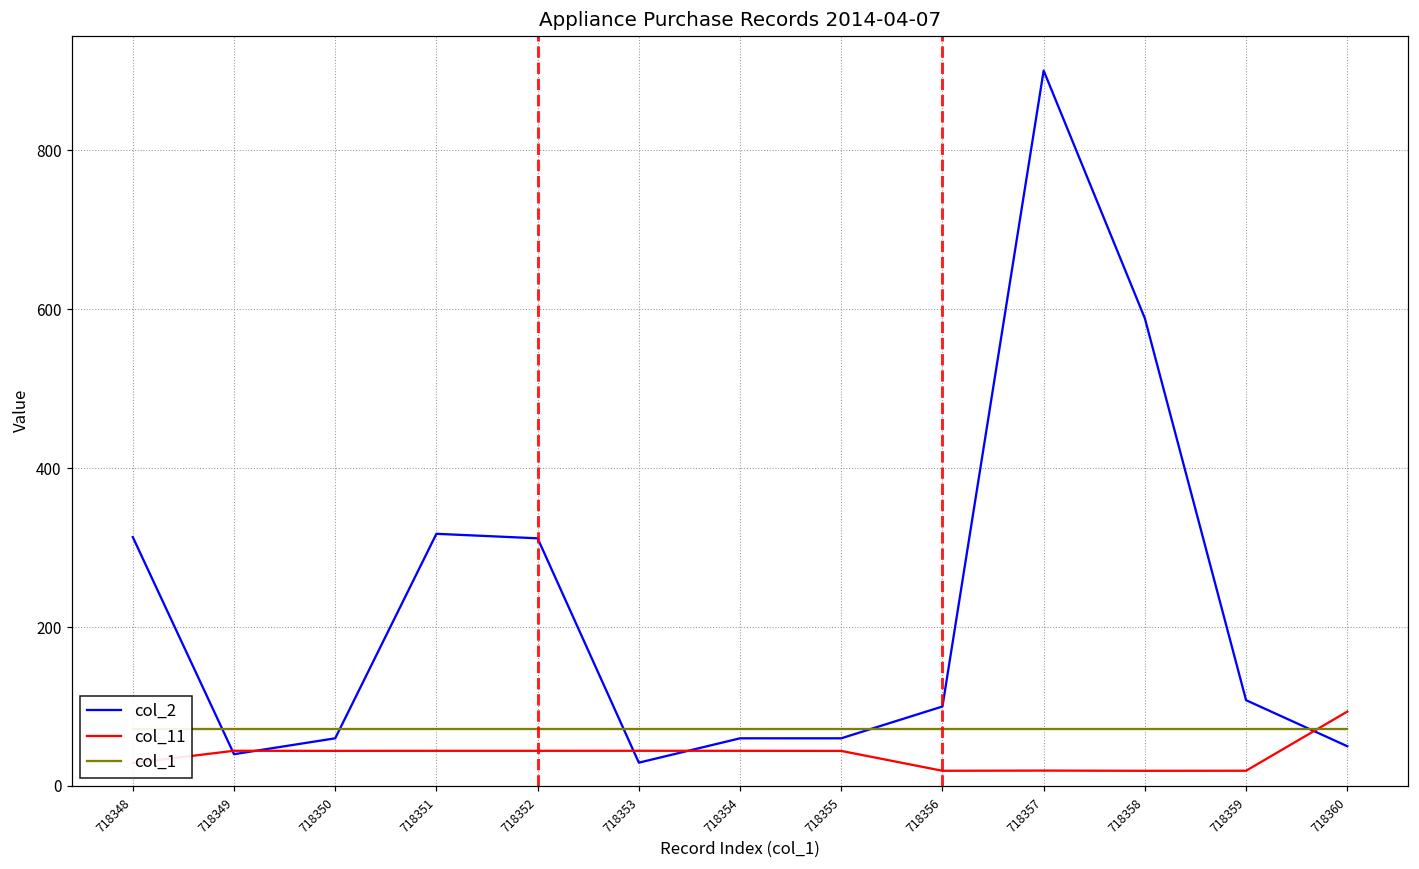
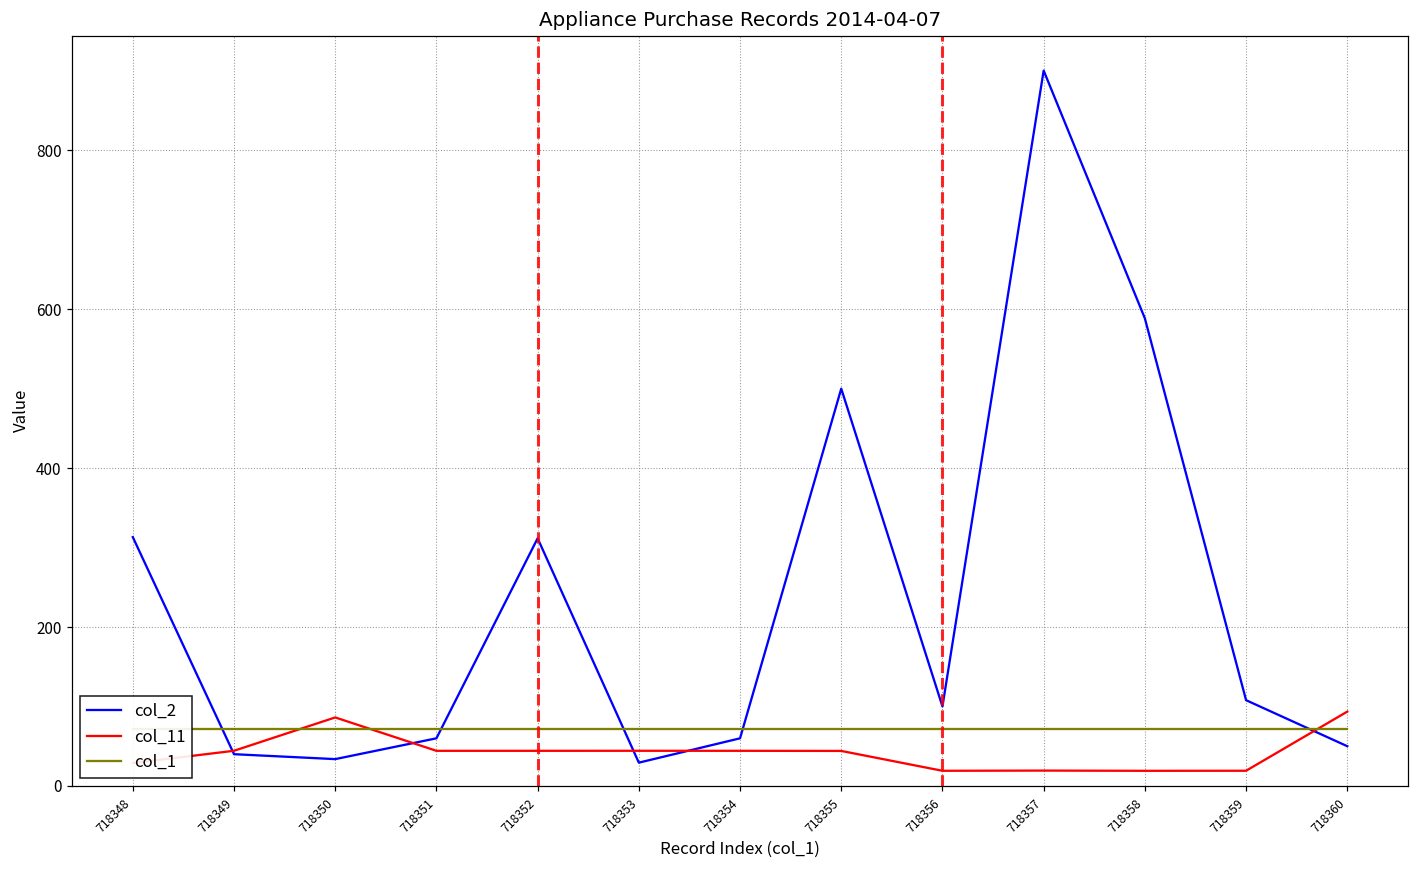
col_2, 718350: 60 -> 30
col_11, 718350: 40 -> 90
col_2, 718351: 320 -> 60
col_2, 718355: 60 -> 500
